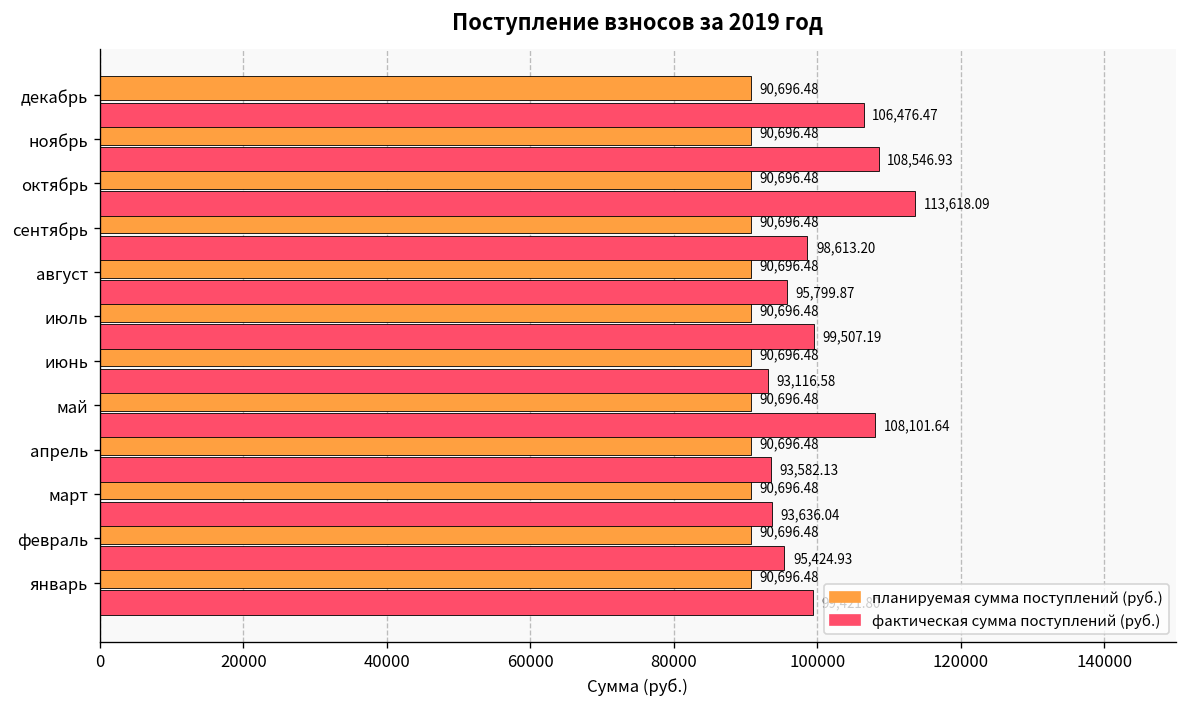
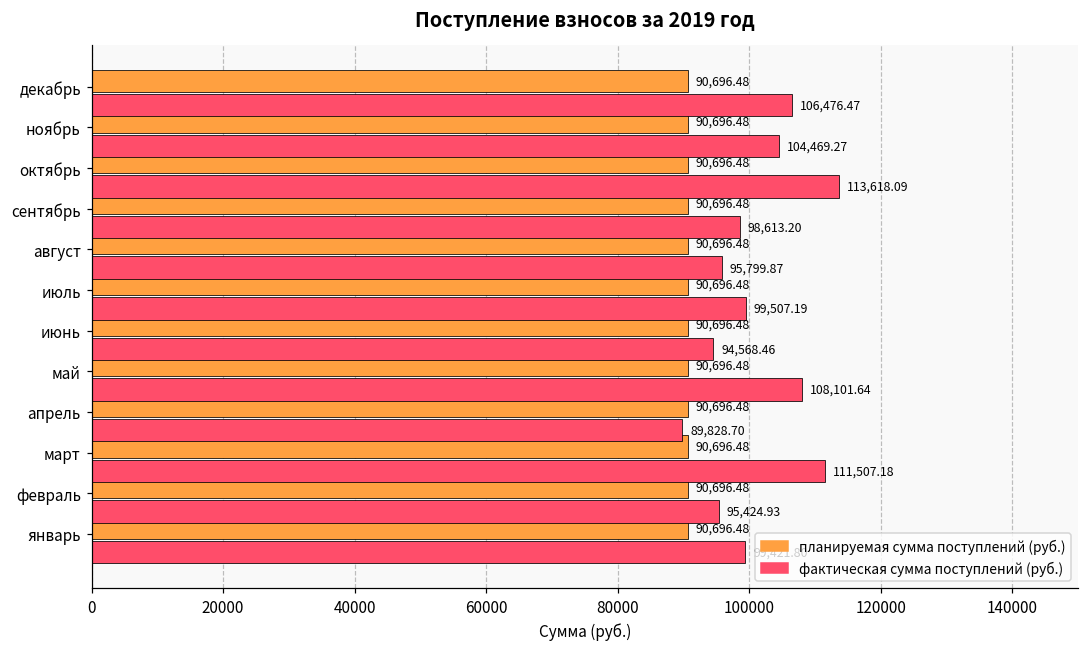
фактическая сумма поступлений (руб.), ноябрь: 108,546.93 -> 104,469.27
фактическая сумма поступлений (руб.), июнь: 93,116.58 -> 94,568.46
фактическая сумма поступлений (руб.), апрель: 93,582.13 -> 89,828.70
фактическая сумма поступлений (руб.), март: 93,636.04 -> 111,507.18
